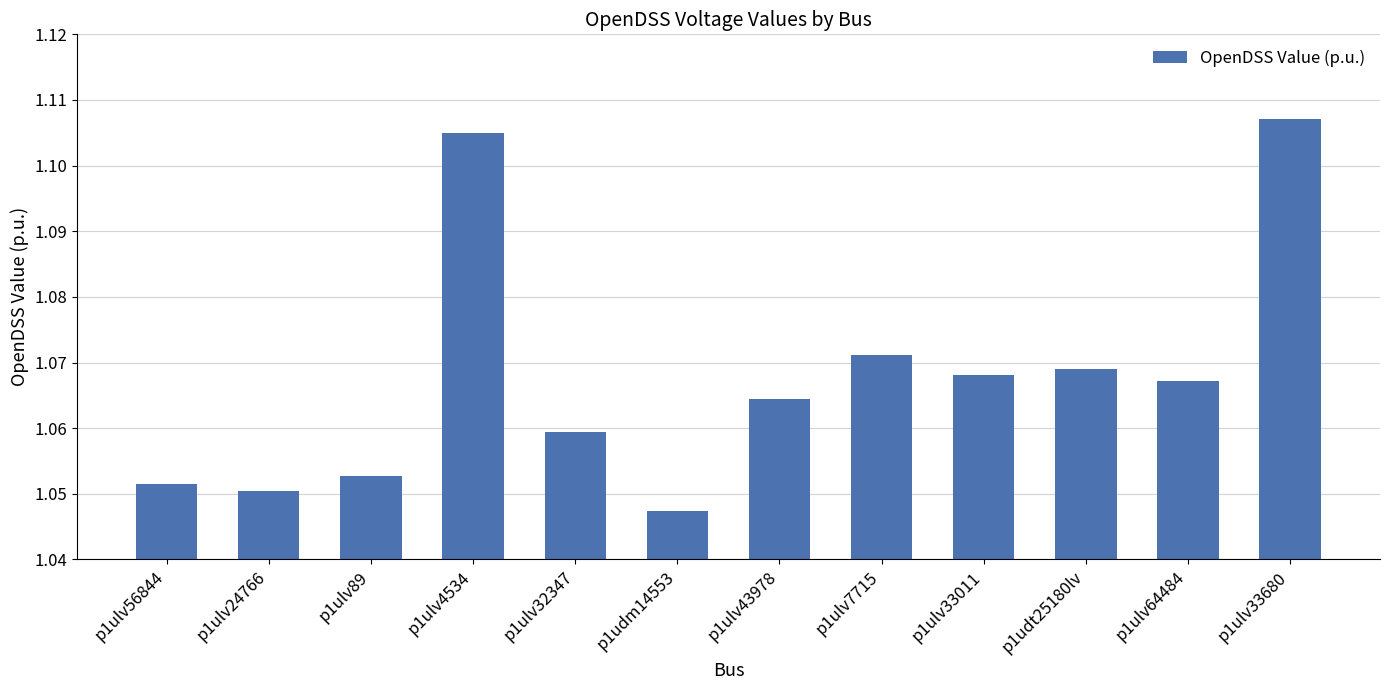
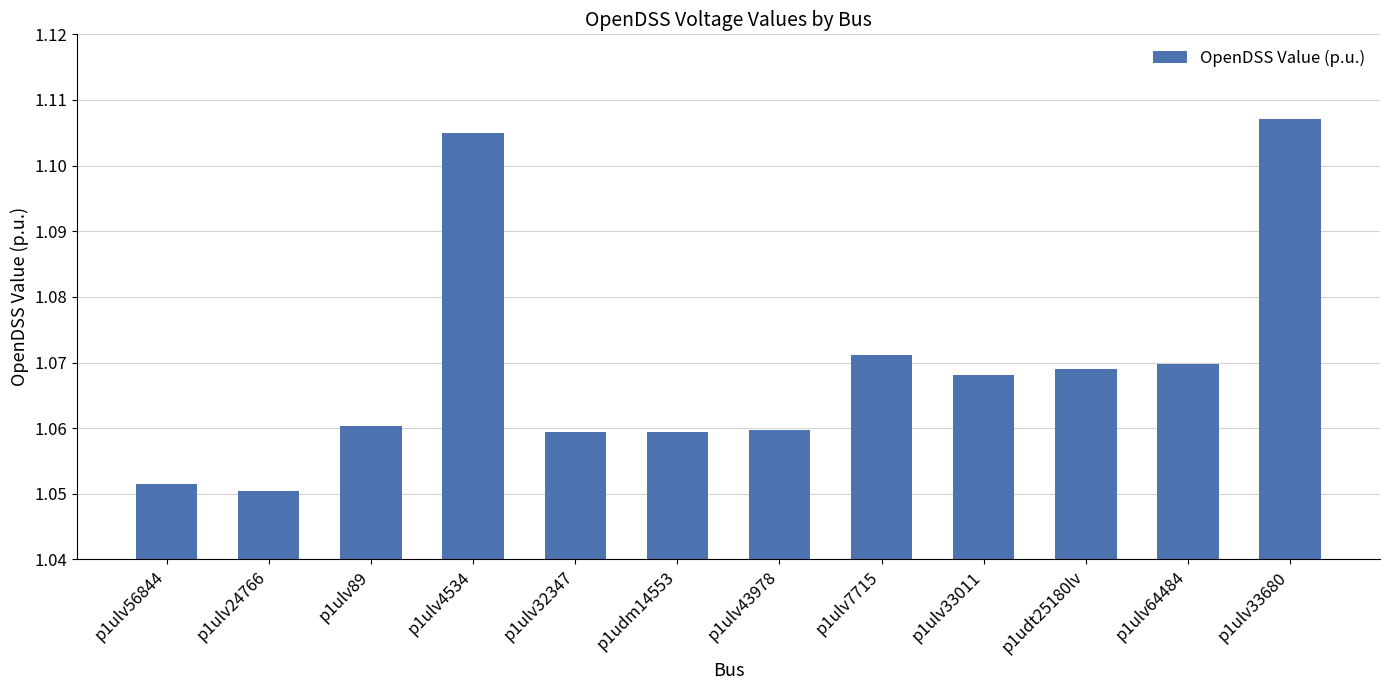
p1ulv89: 1.053 -> 1.060
p1udm14553: 1.047 -> 1.059
p1ulv43978: 1.065 -> 1.060
p1ulv64484: 1.067 -> 1.070
